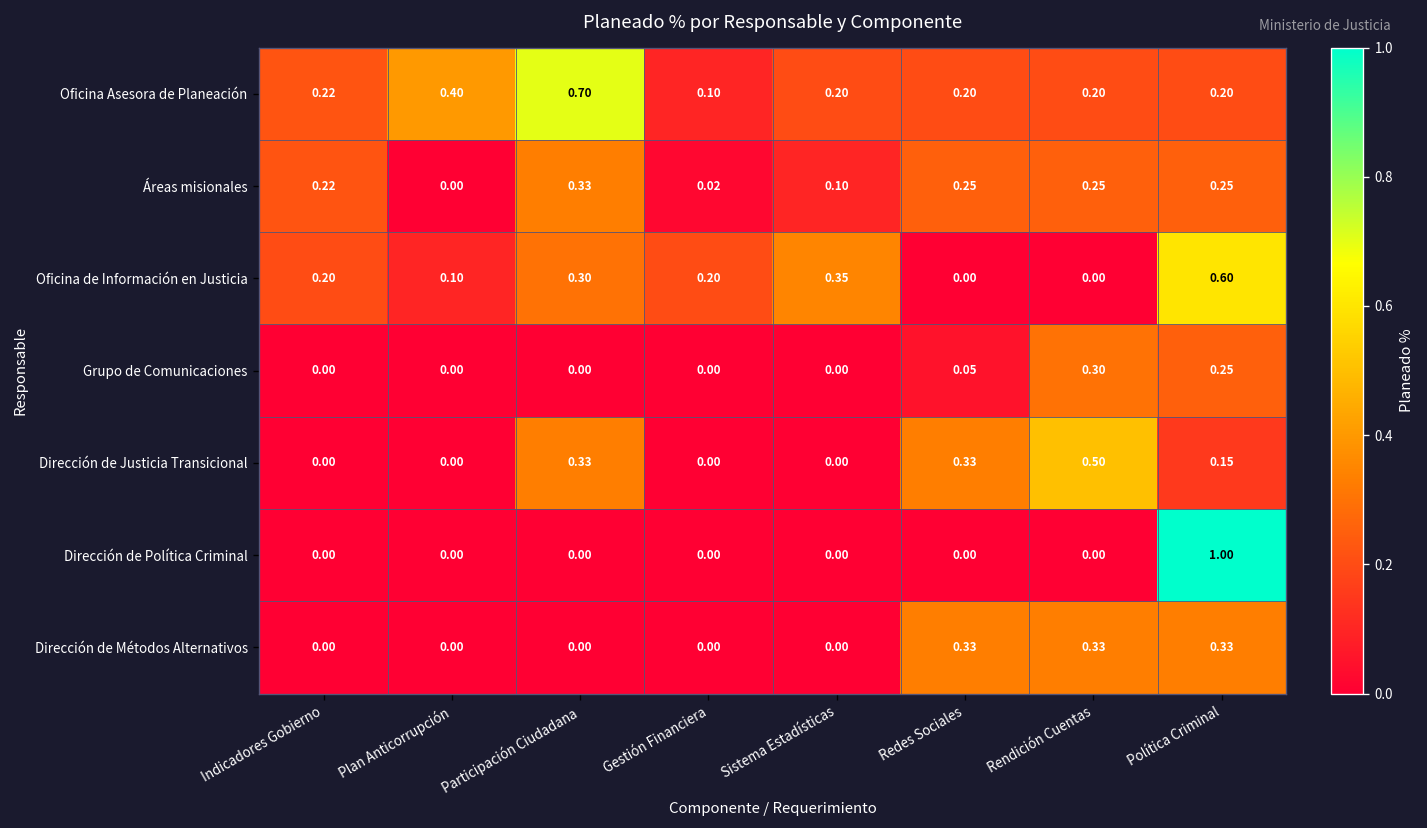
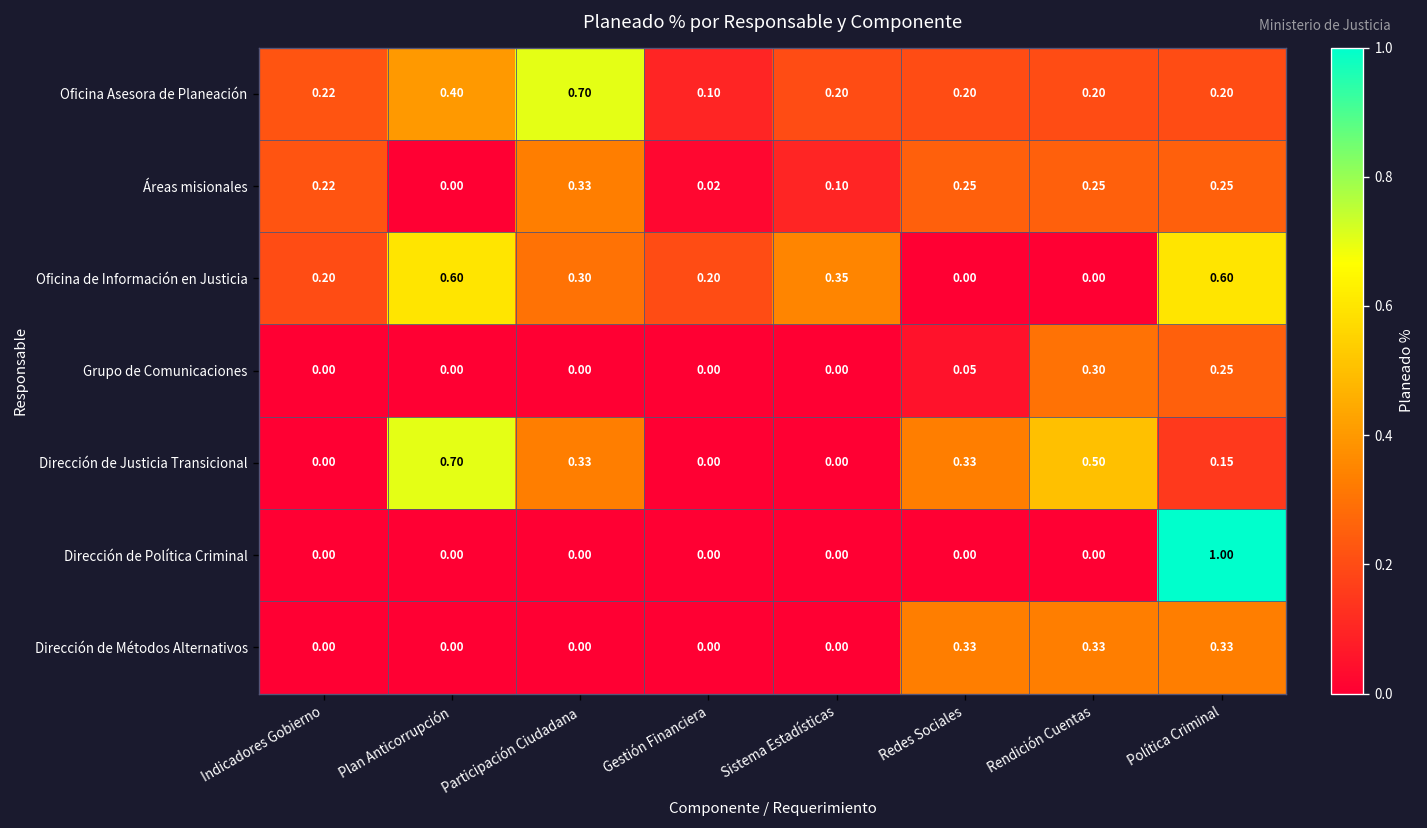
Oficina de Información en Justicia, Plan Anticorrupción: 0.10 -> 0.60
Dirección de Justicia Transicional, Plan Anticorrupción: 0.00 -> 0.70
